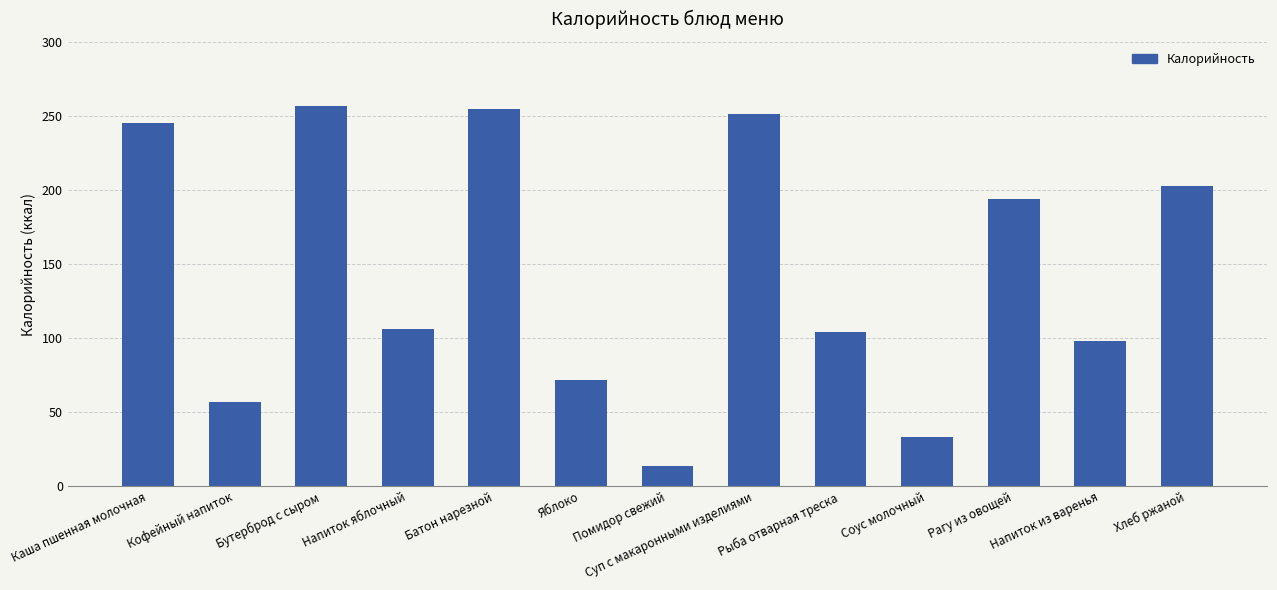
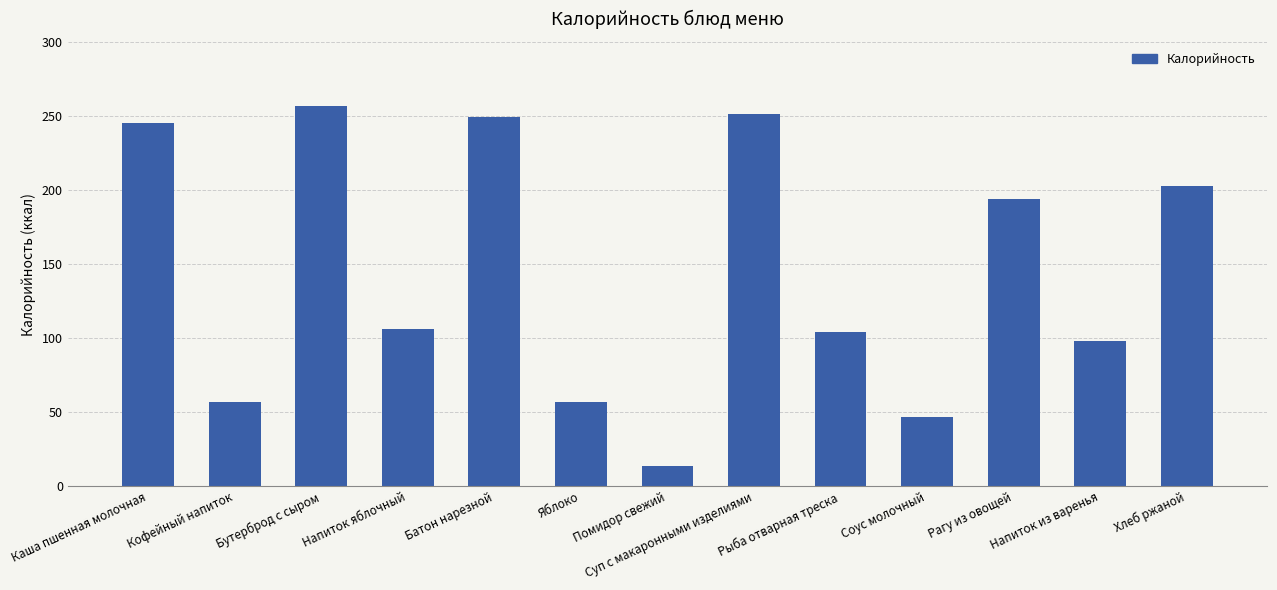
Батон нарезной: 255 -> 249
Яблоко: 72 -> 57
Соус молочный: 33 -> 47
